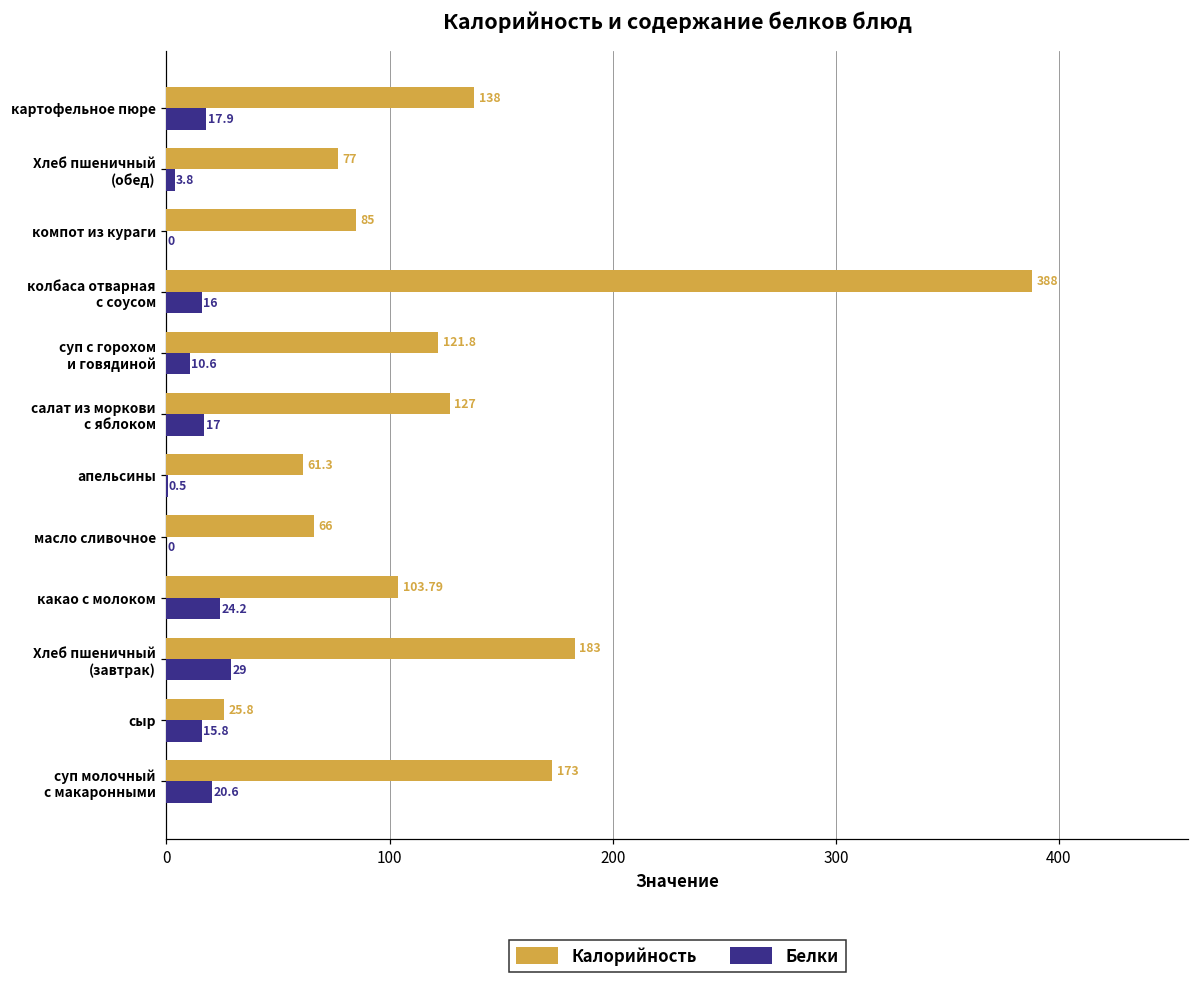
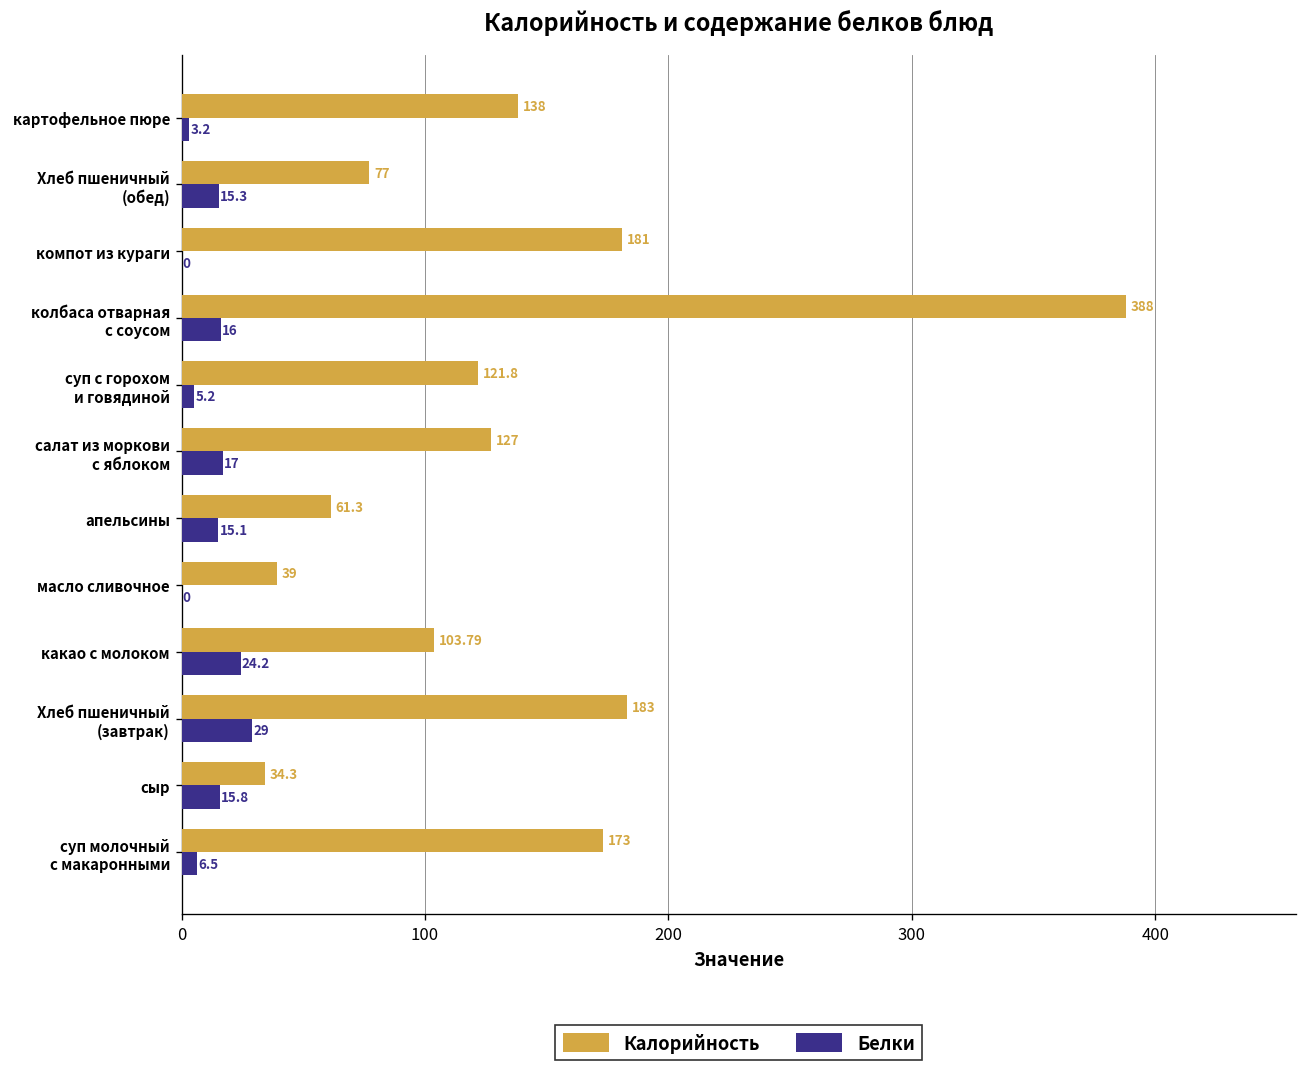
Белки, картофельное пюре: 17.9 -> 3.2
Белки, Хлеб пшеничный (обед): 3.8 -> 15.3
Калорийность, компот из кураги: 85 -> 181
Белки, суп с горохом и говядиной: 10.6 -> 5.2
Белки, апельсины: 0.5 -> 15.1
Калорийность, масло сливочное: 66 -> 39
Калорийность, сыр: 25.8 -> 34.3
Белки, суп молочный с макаронными: 20.6 -> 6.5
